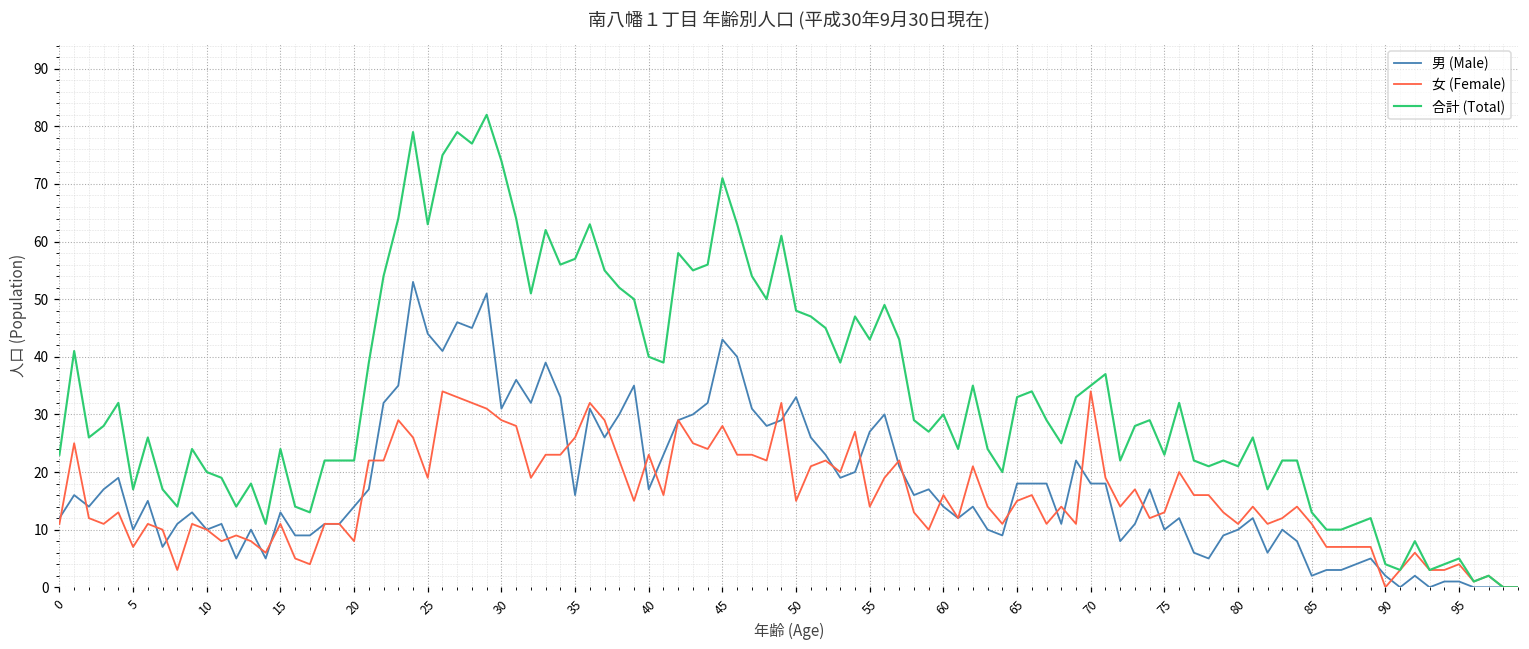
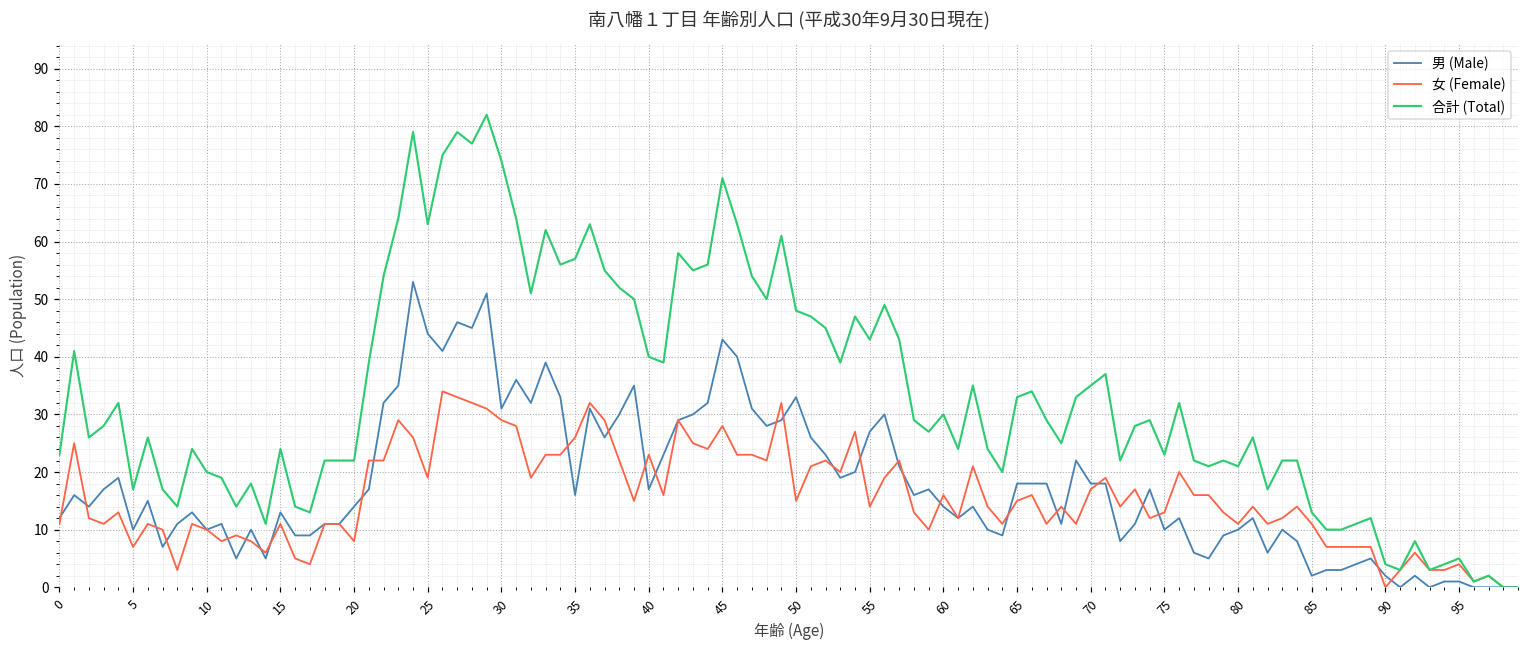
女 (Female), 70: 34 -> 17
